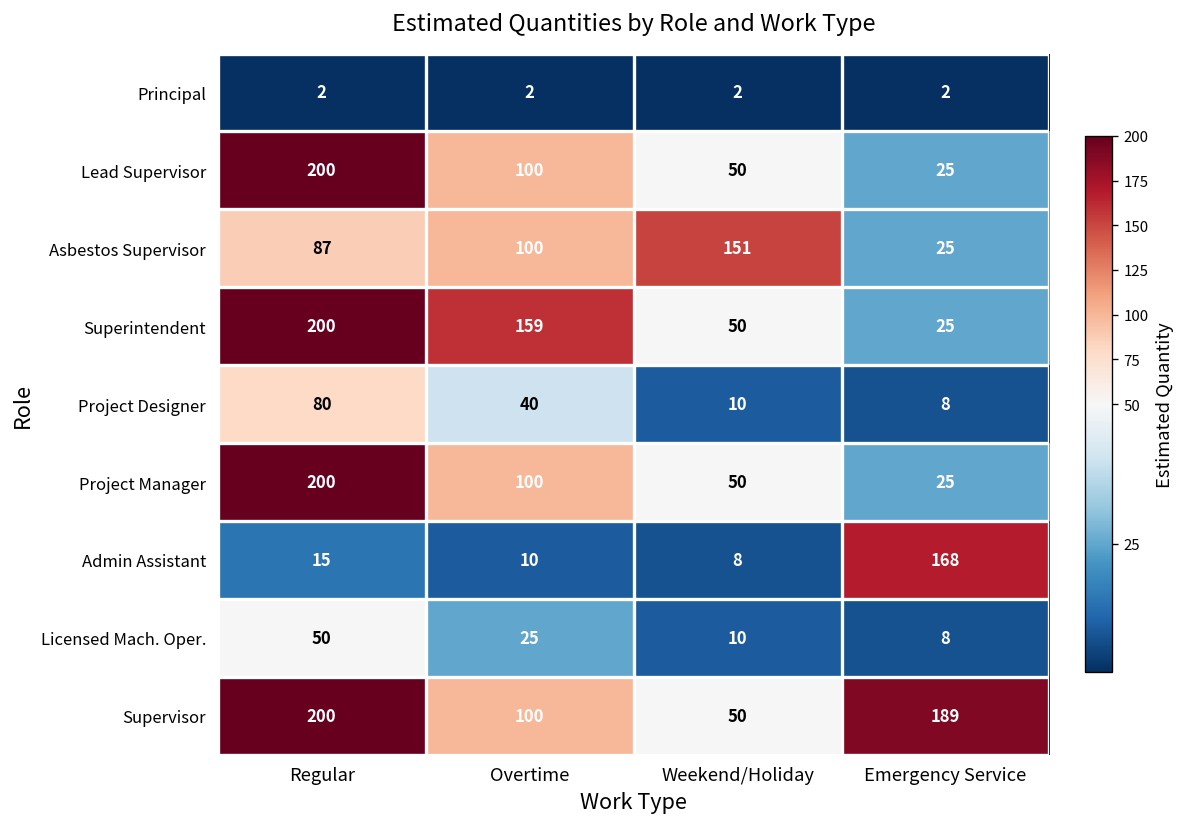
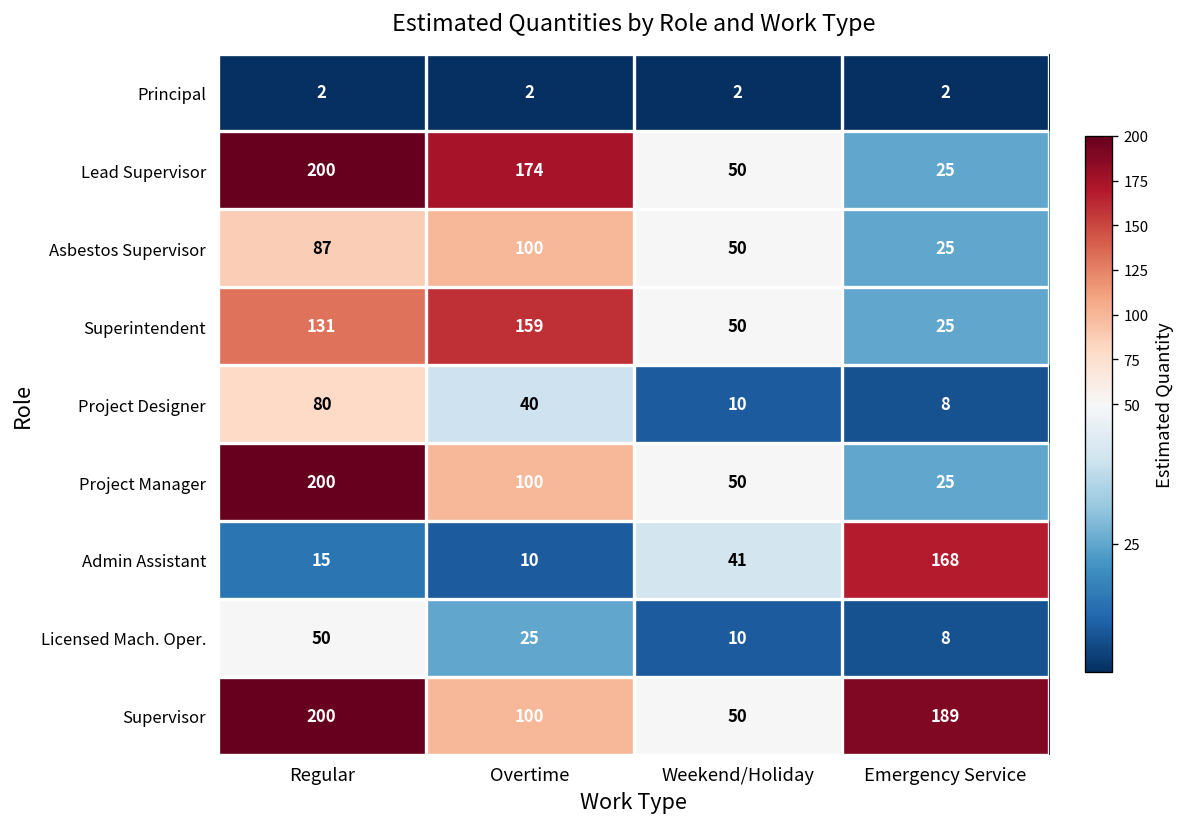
Lead Supervisor, Overtime: 100 -> 174
Asbestos Supervisor, Weekend/Holiday: 151 -> 50
Superintendent, Regular: 200 -> 131
Admin Assistant, Weekend/Holiday: 8 -> 41
